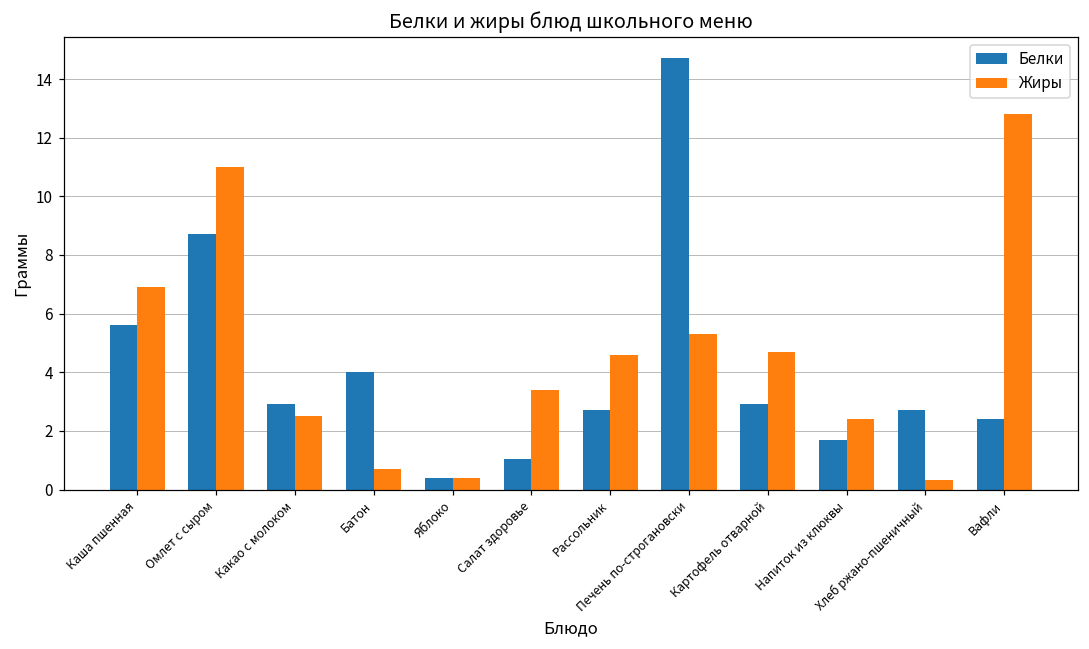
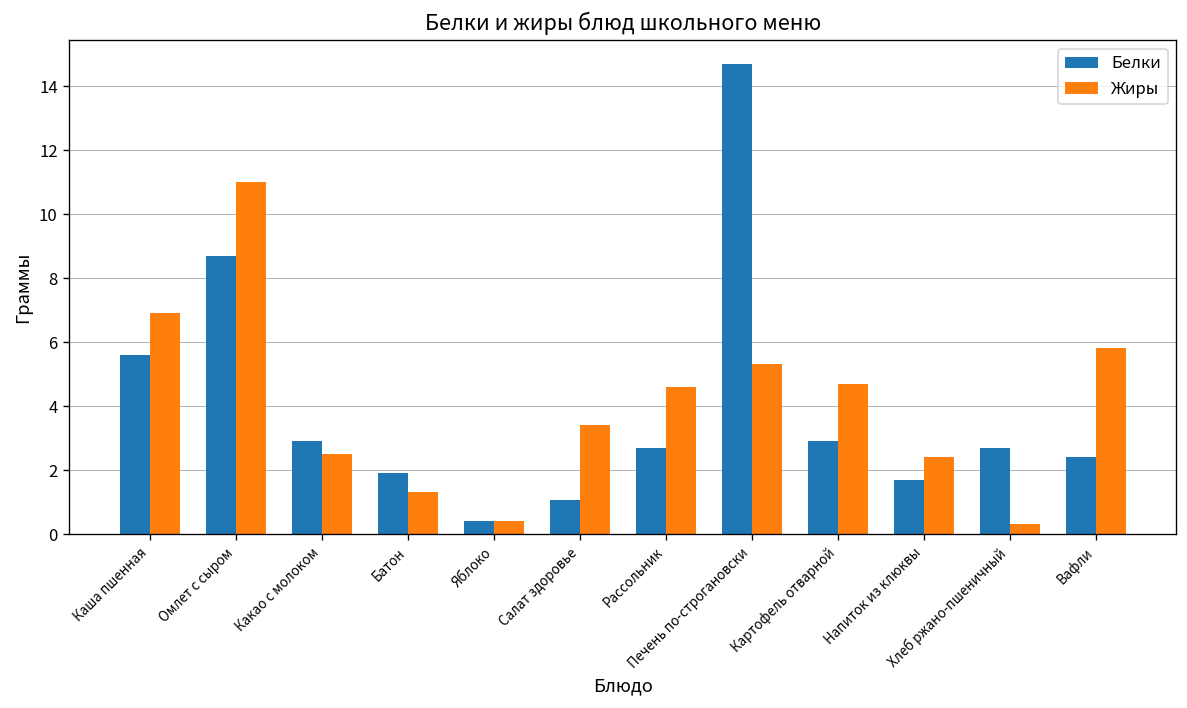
Белки, Батон: 4.0 -> 1.9
Жиры, Батон: 0.7 -> 1.3
Жиры, Вафли: 12.8 -> 5.8
